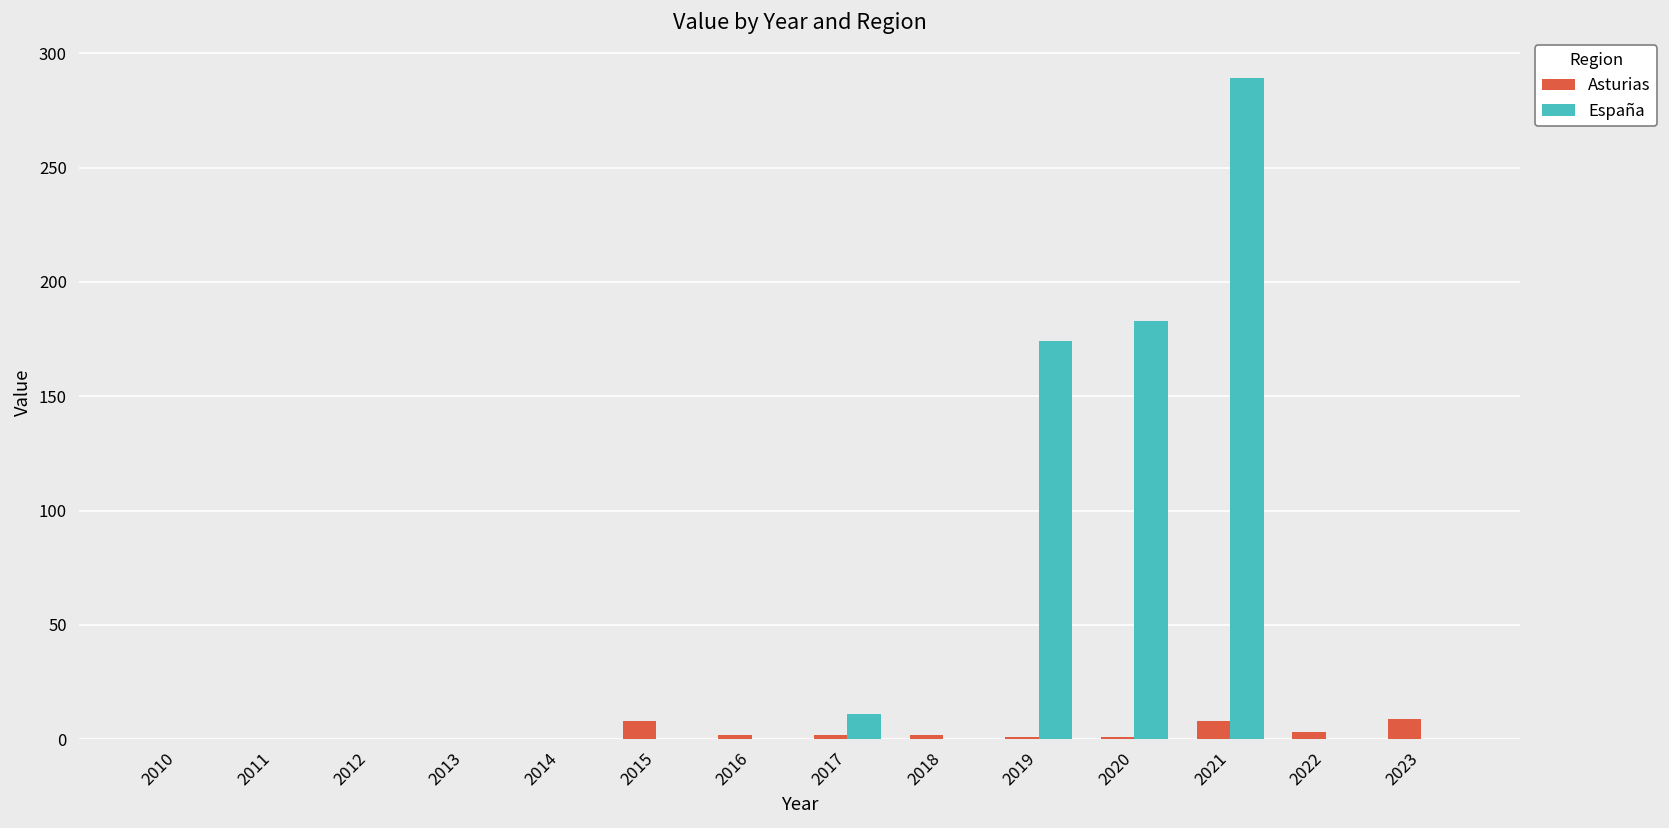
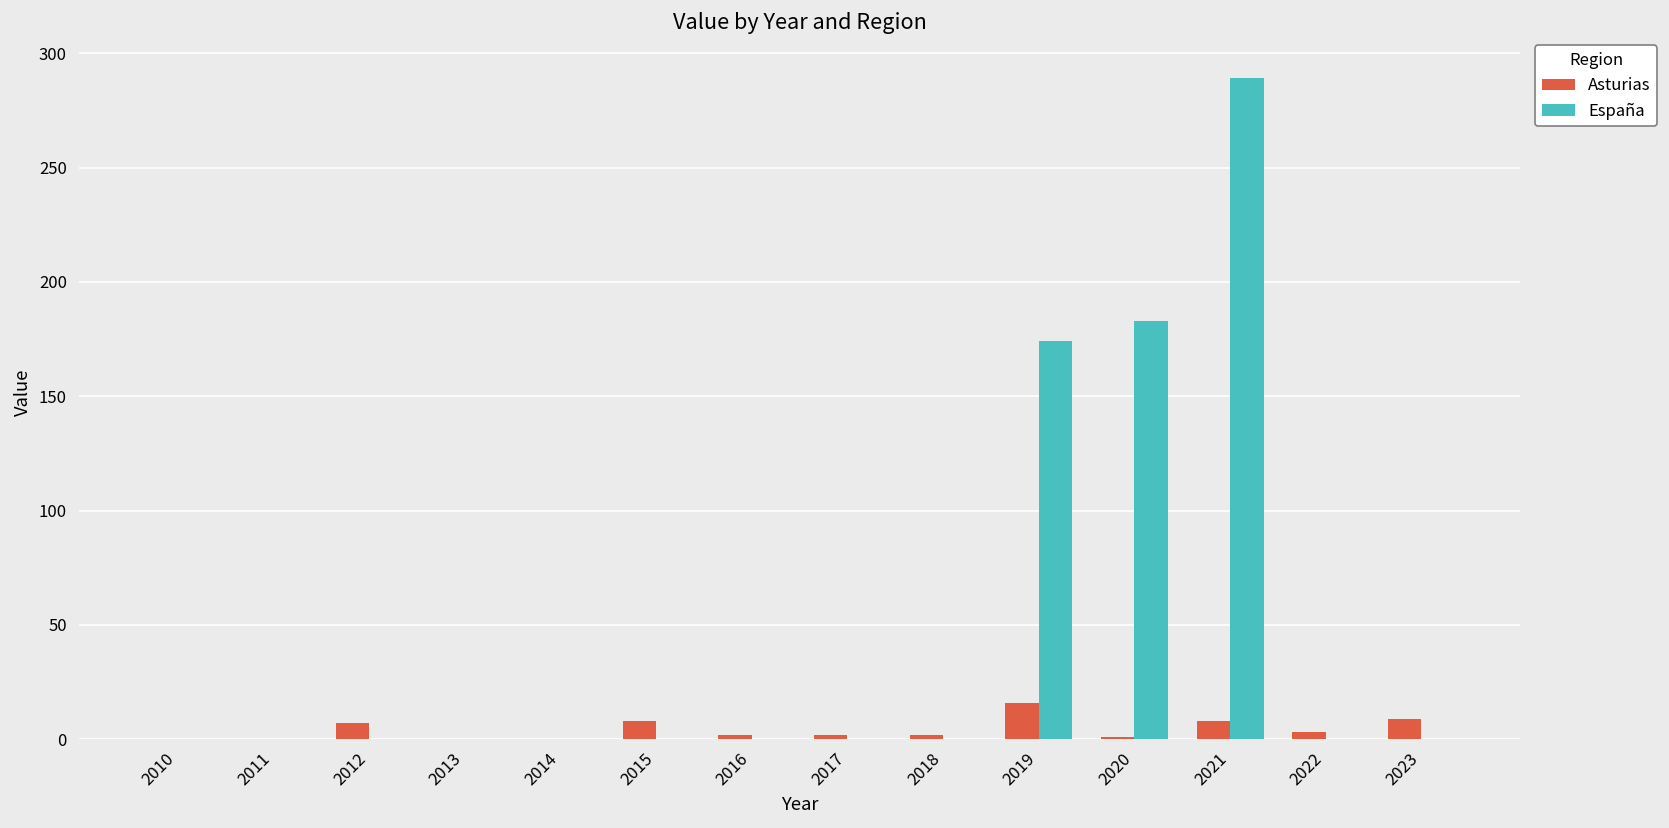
Asturias, 2012: 0 -> 7
España, 2017: 11 -> 0
Asturias, 2019: 1 -> 16
